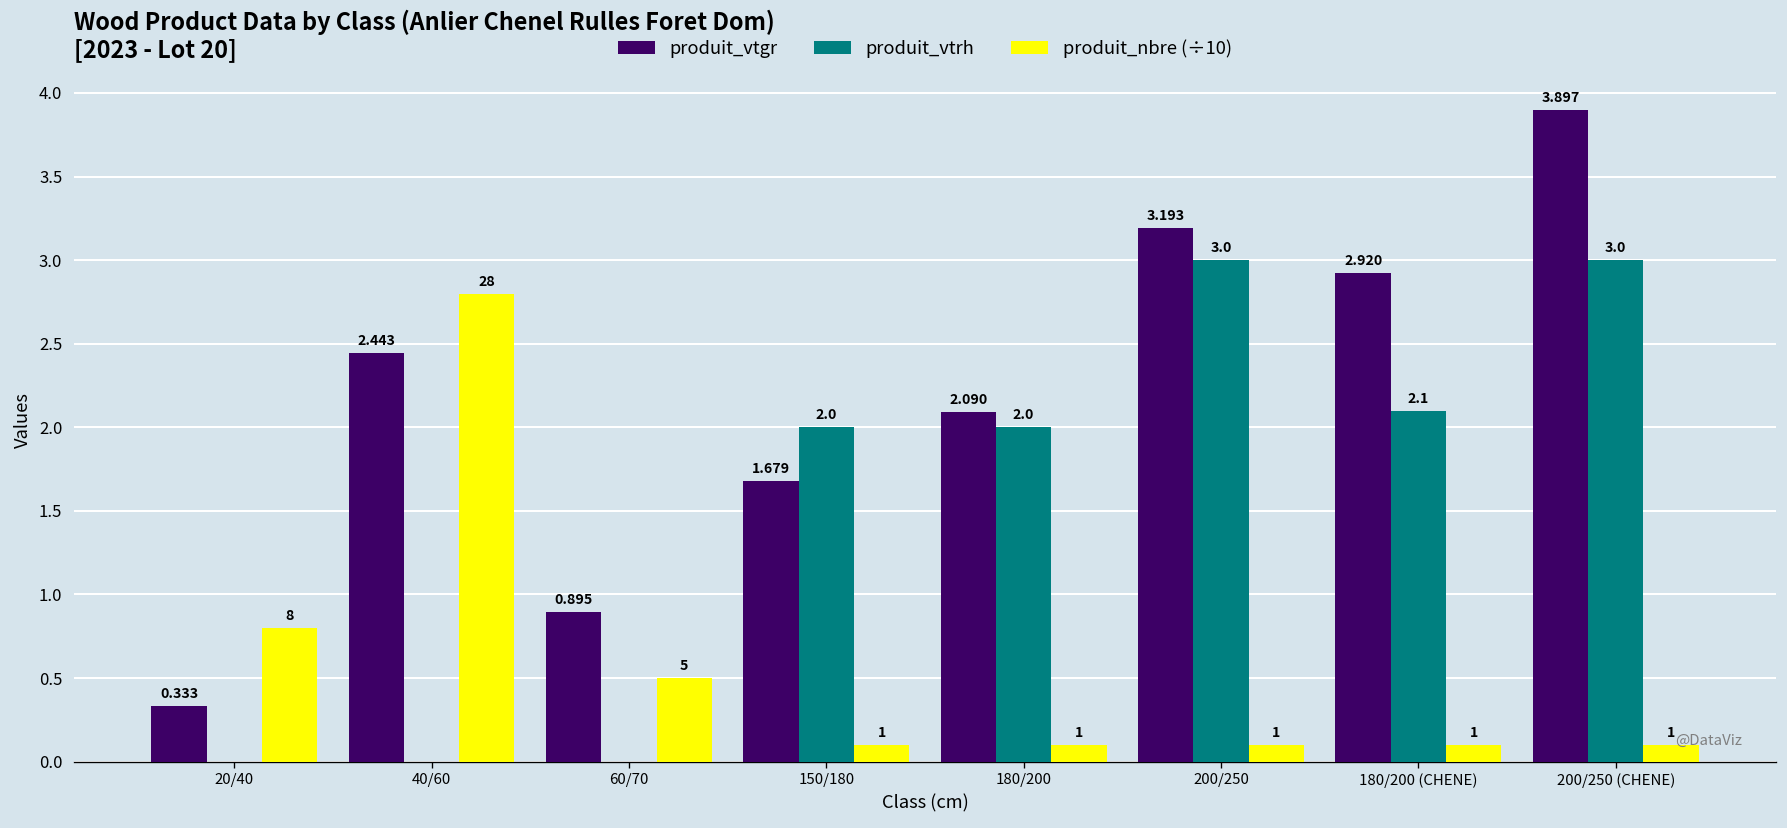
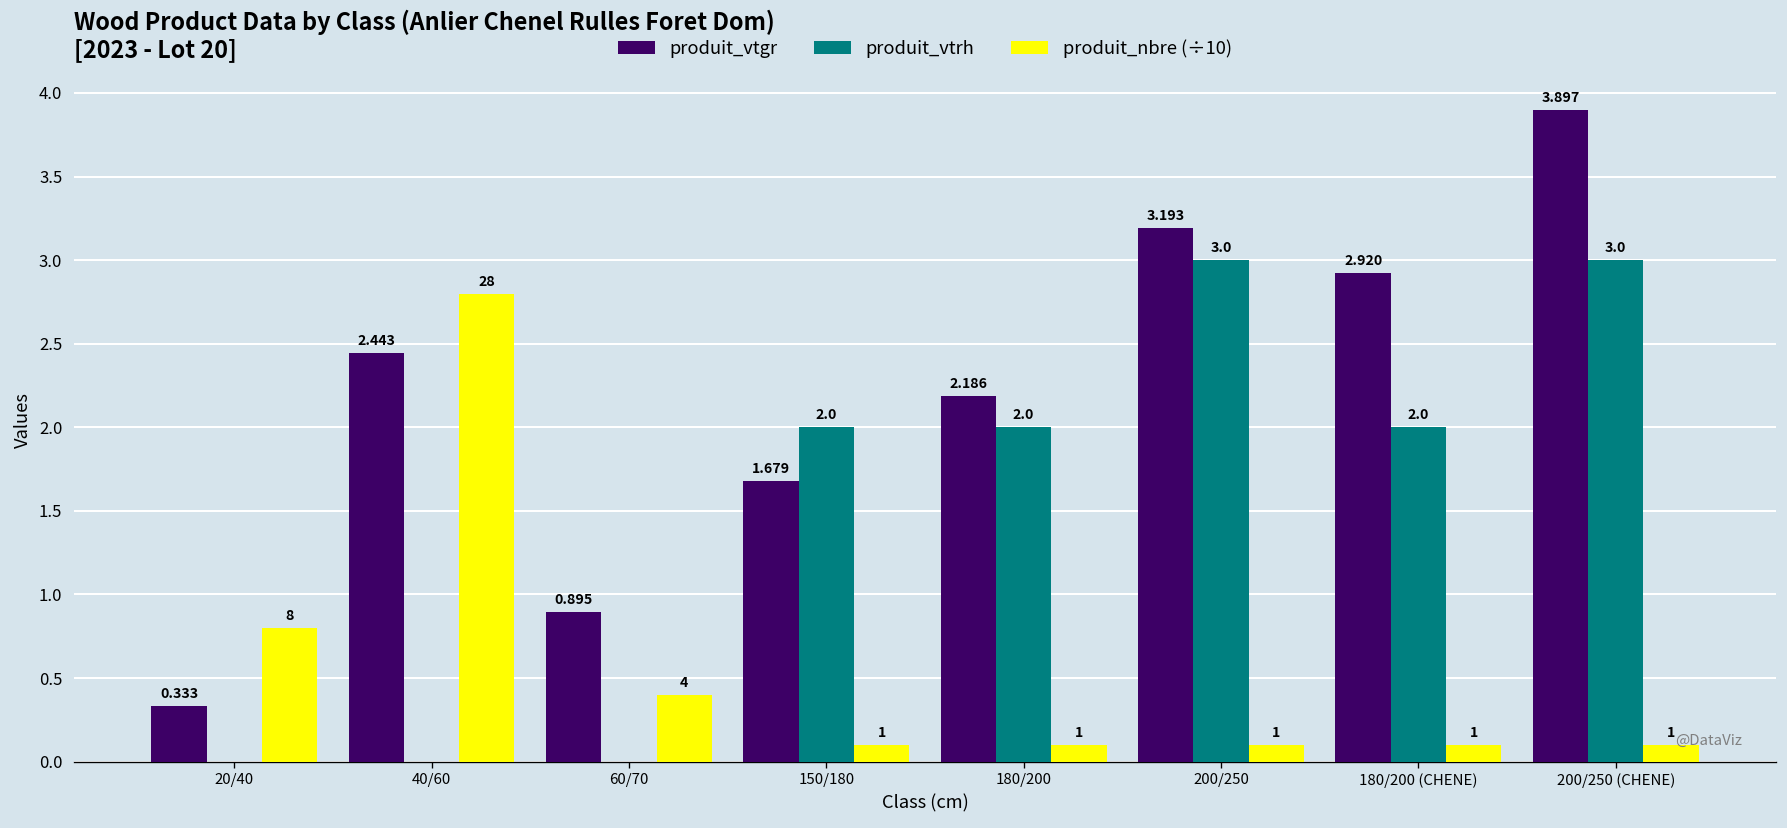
produit_nbre (÷10), 60/70: 5 -> 4
produit_vtgr, 180/200: 2.090 -> 2.186
produit_vtrh, 180/200 (CHENE): 2.1 -> 2.0
